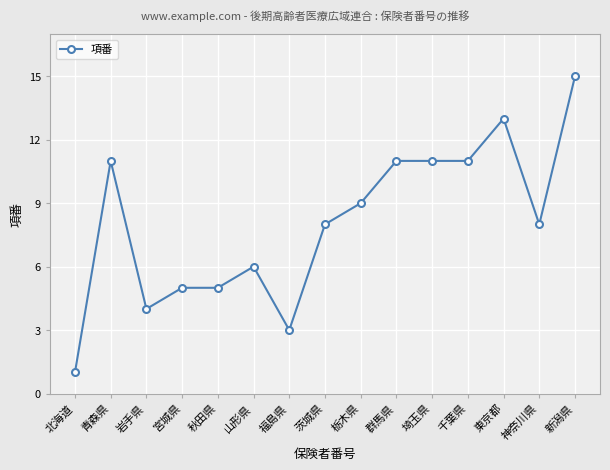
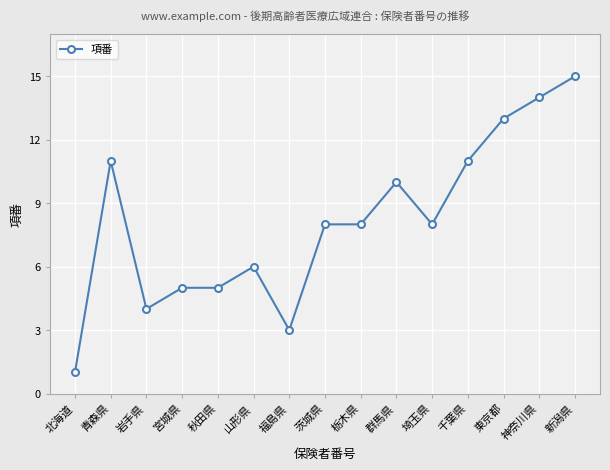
栃木県: 9 -> 8
群馬県: 11 -> 10
埼玉県: 11 -> 8
神奈川県: 8 -> 14
